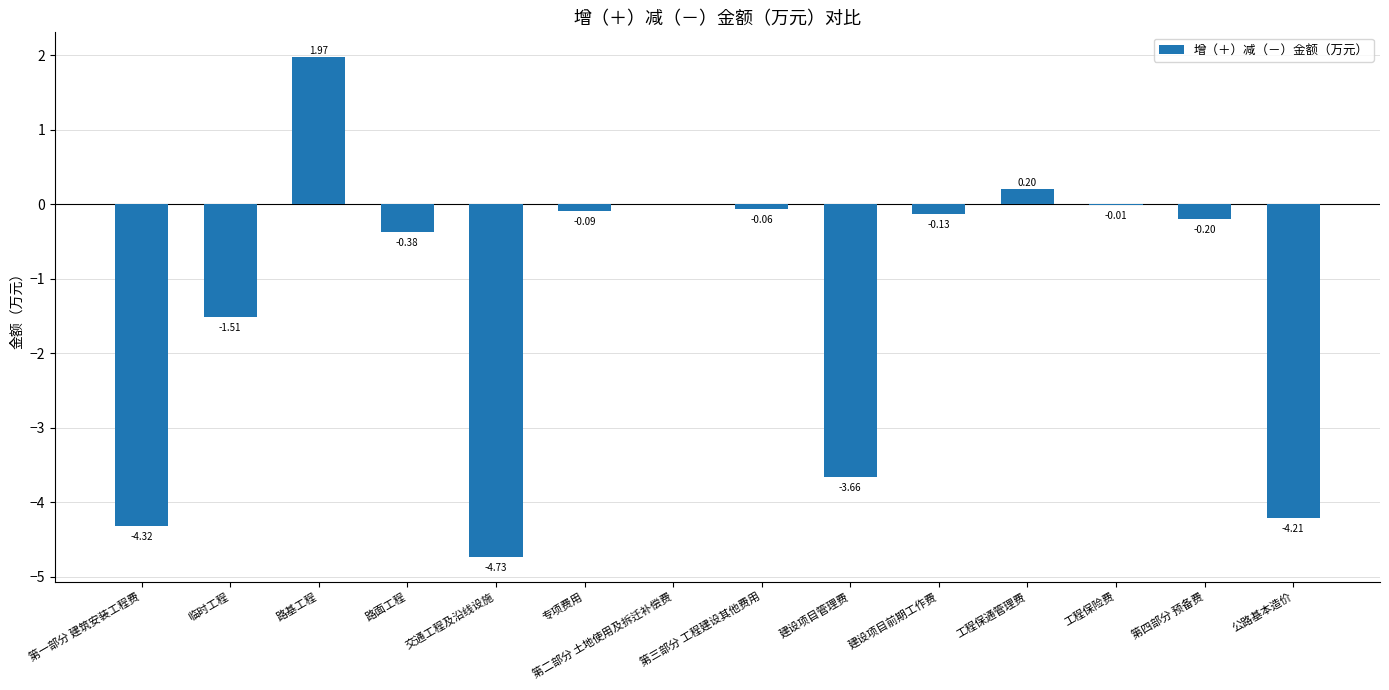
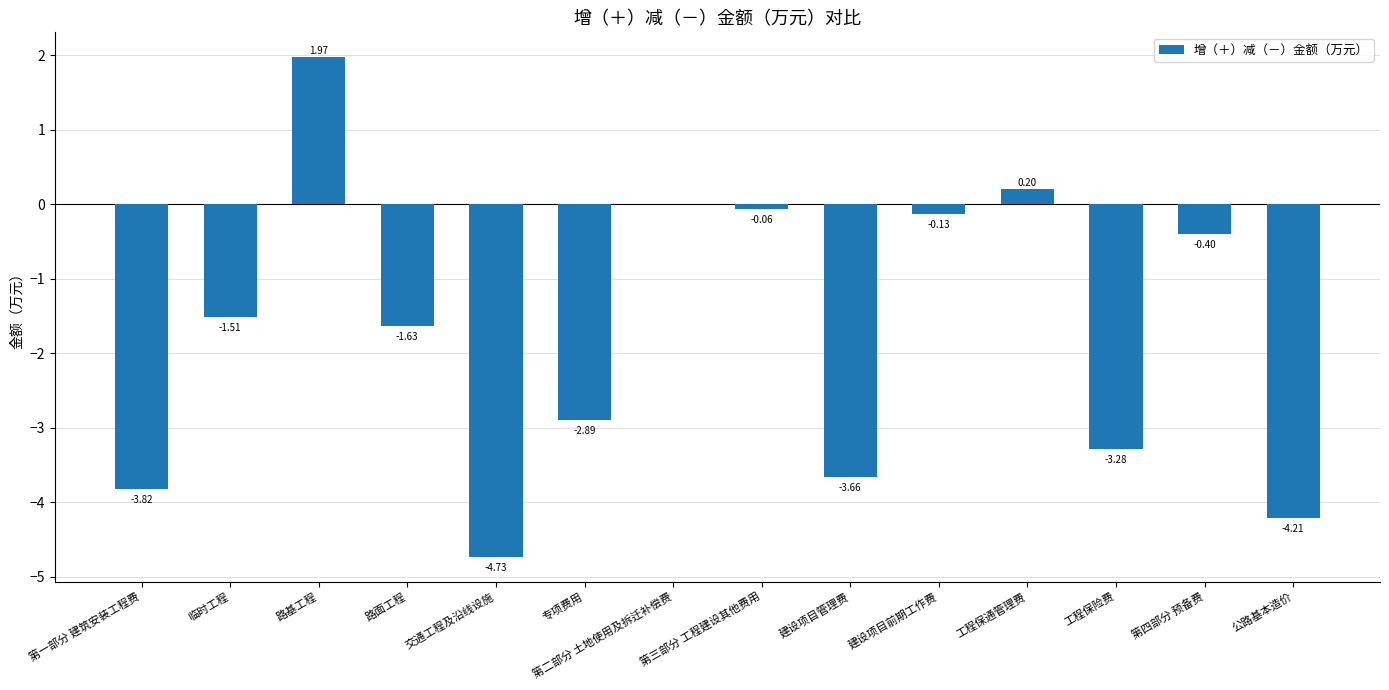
第一部分 建筑安装工程费: -4.32 -> -3.82
路面工程: -0.38 -> -1.63
专项费用: -0.09 -> -2.89
工程保险费: -0.01 -> -3.28
第四部分 预备费: -0.20 -> -0.40
